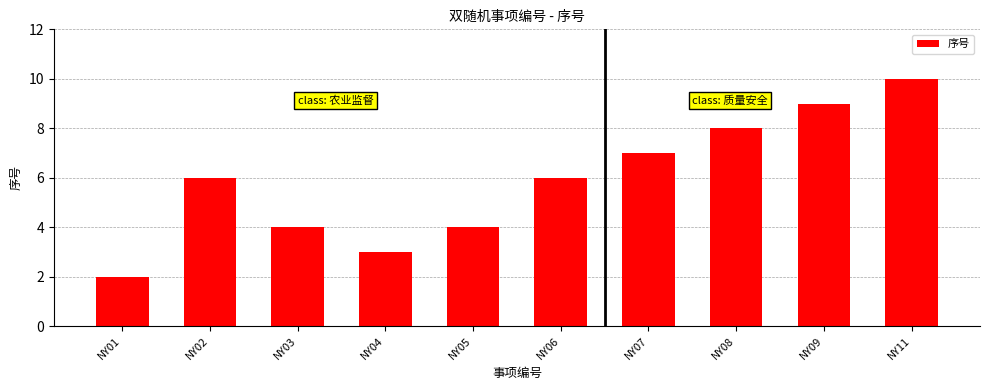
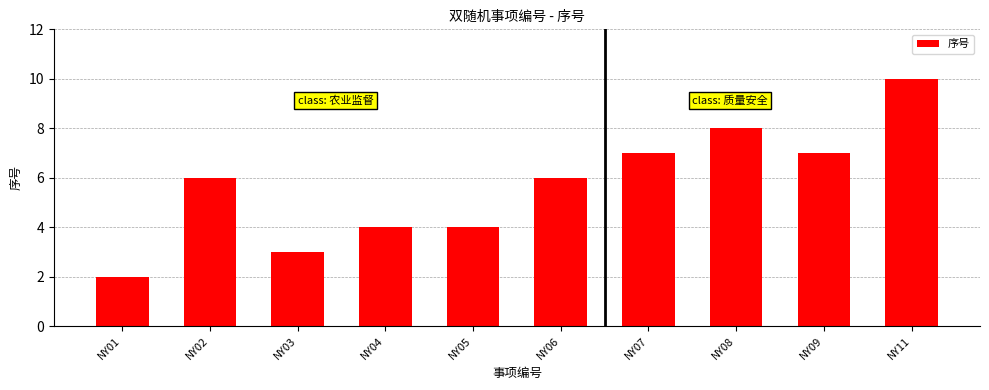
NY03: 4 -> 3
NY04: 3 -> 4
NY09: 9 -> 7
